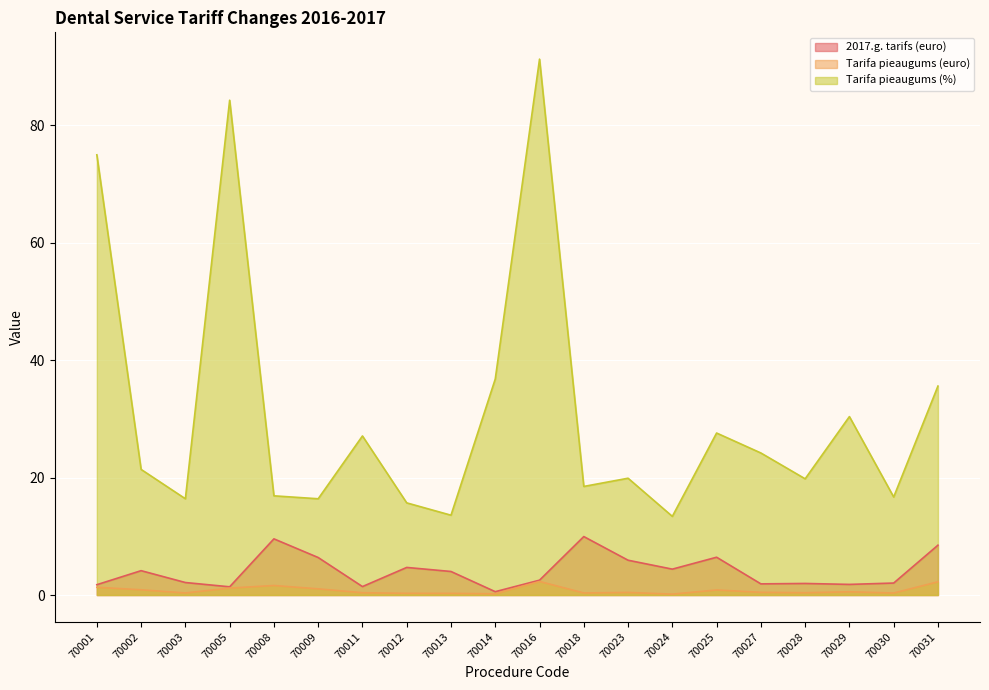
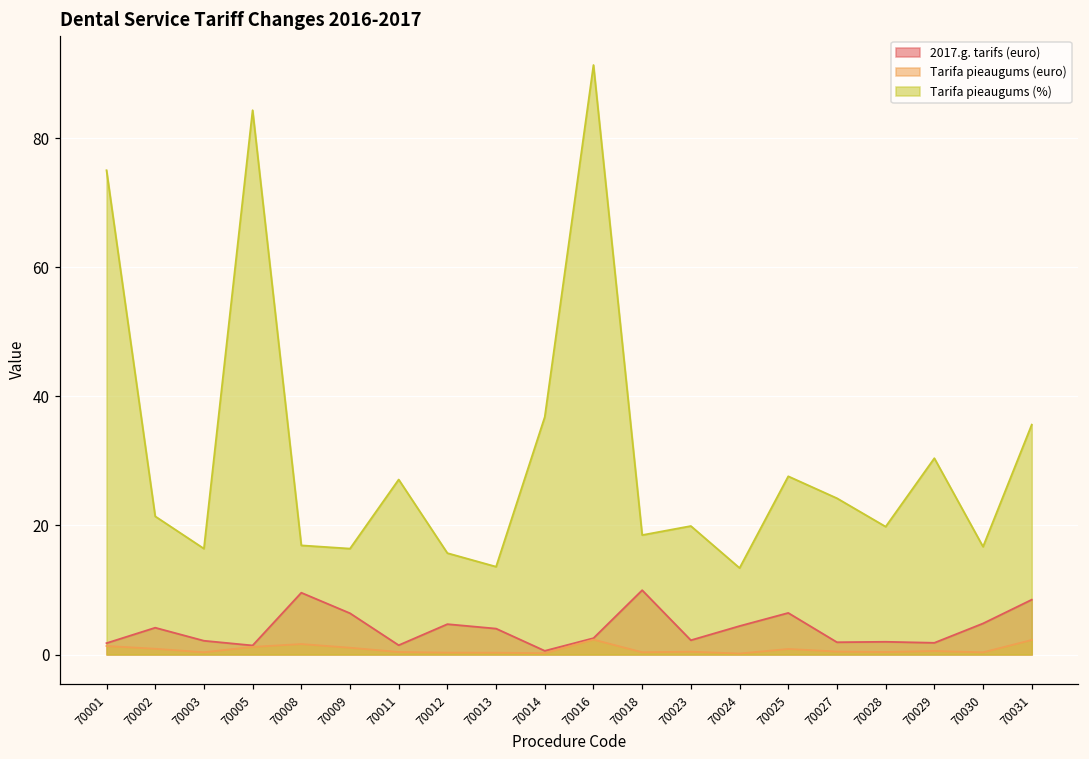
2017.g. tarifs (euro), 70023: 6 -> 2
2017.g. tarifs (euro), 70030: 2 -> 5
